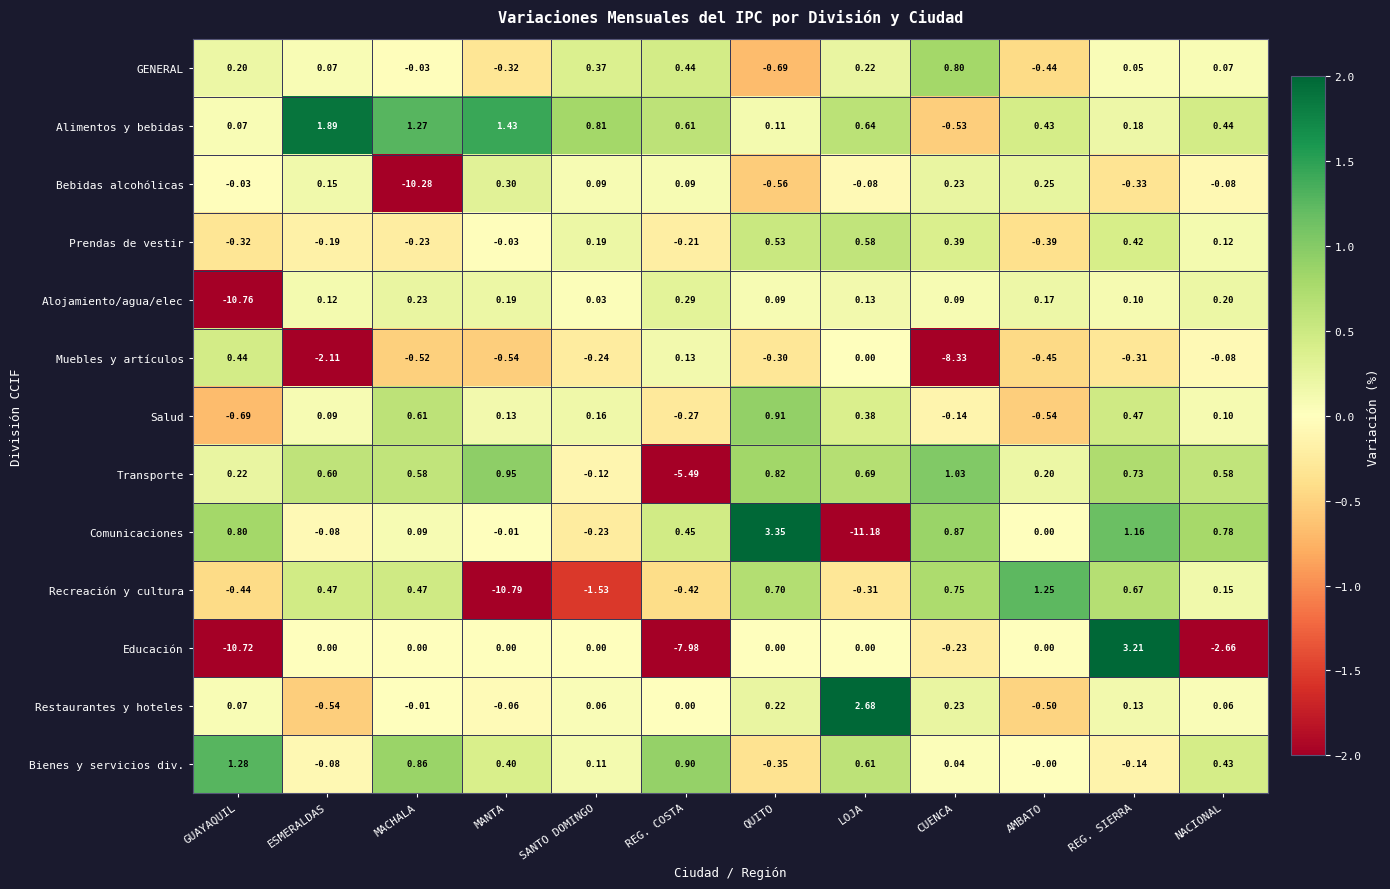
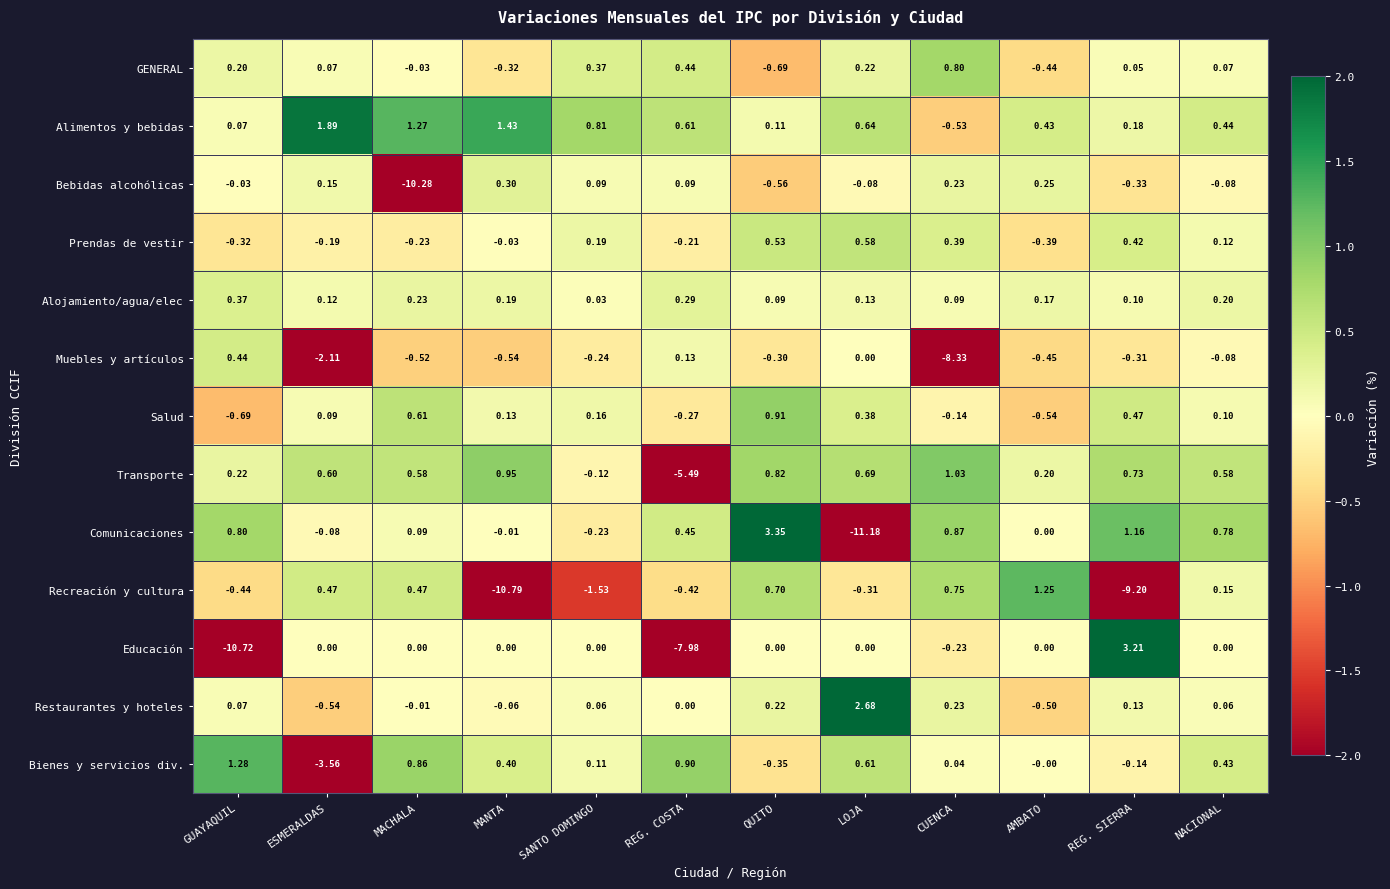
Alojamiento/agua/elec, GUAYAQUIL: -10.76 -> 0.37
Recreación y cultura, REG. SIERRA: 0.67 -> -9.20
Educación, NACIONAL: -2.66 -> 0.00
Bienes y servicios div., ESMERALDAS: -0.08 -> -3.56
